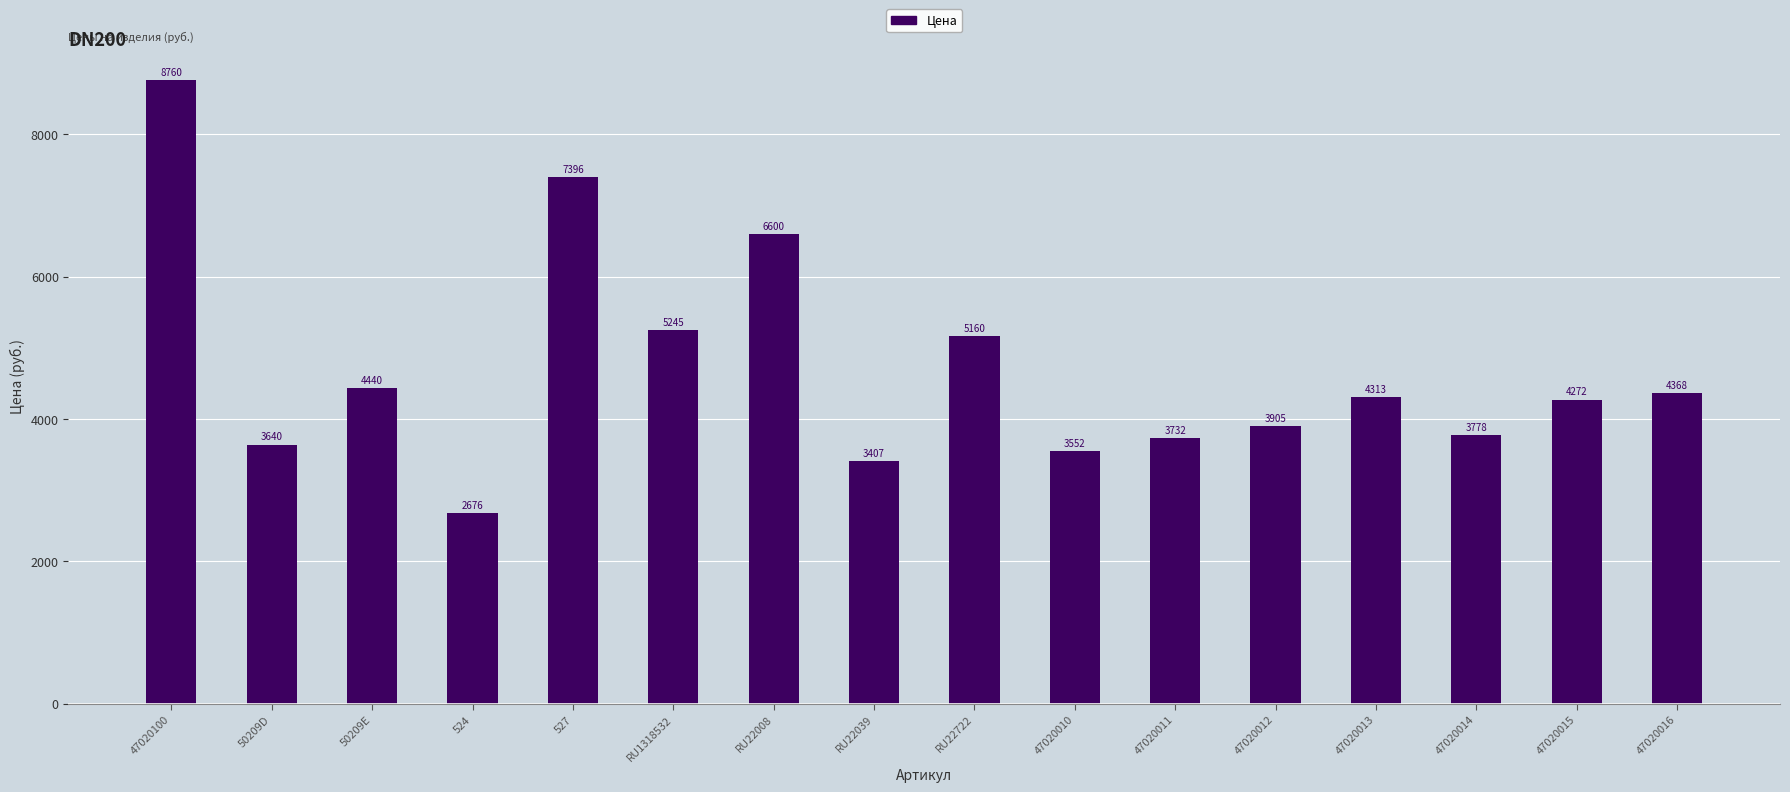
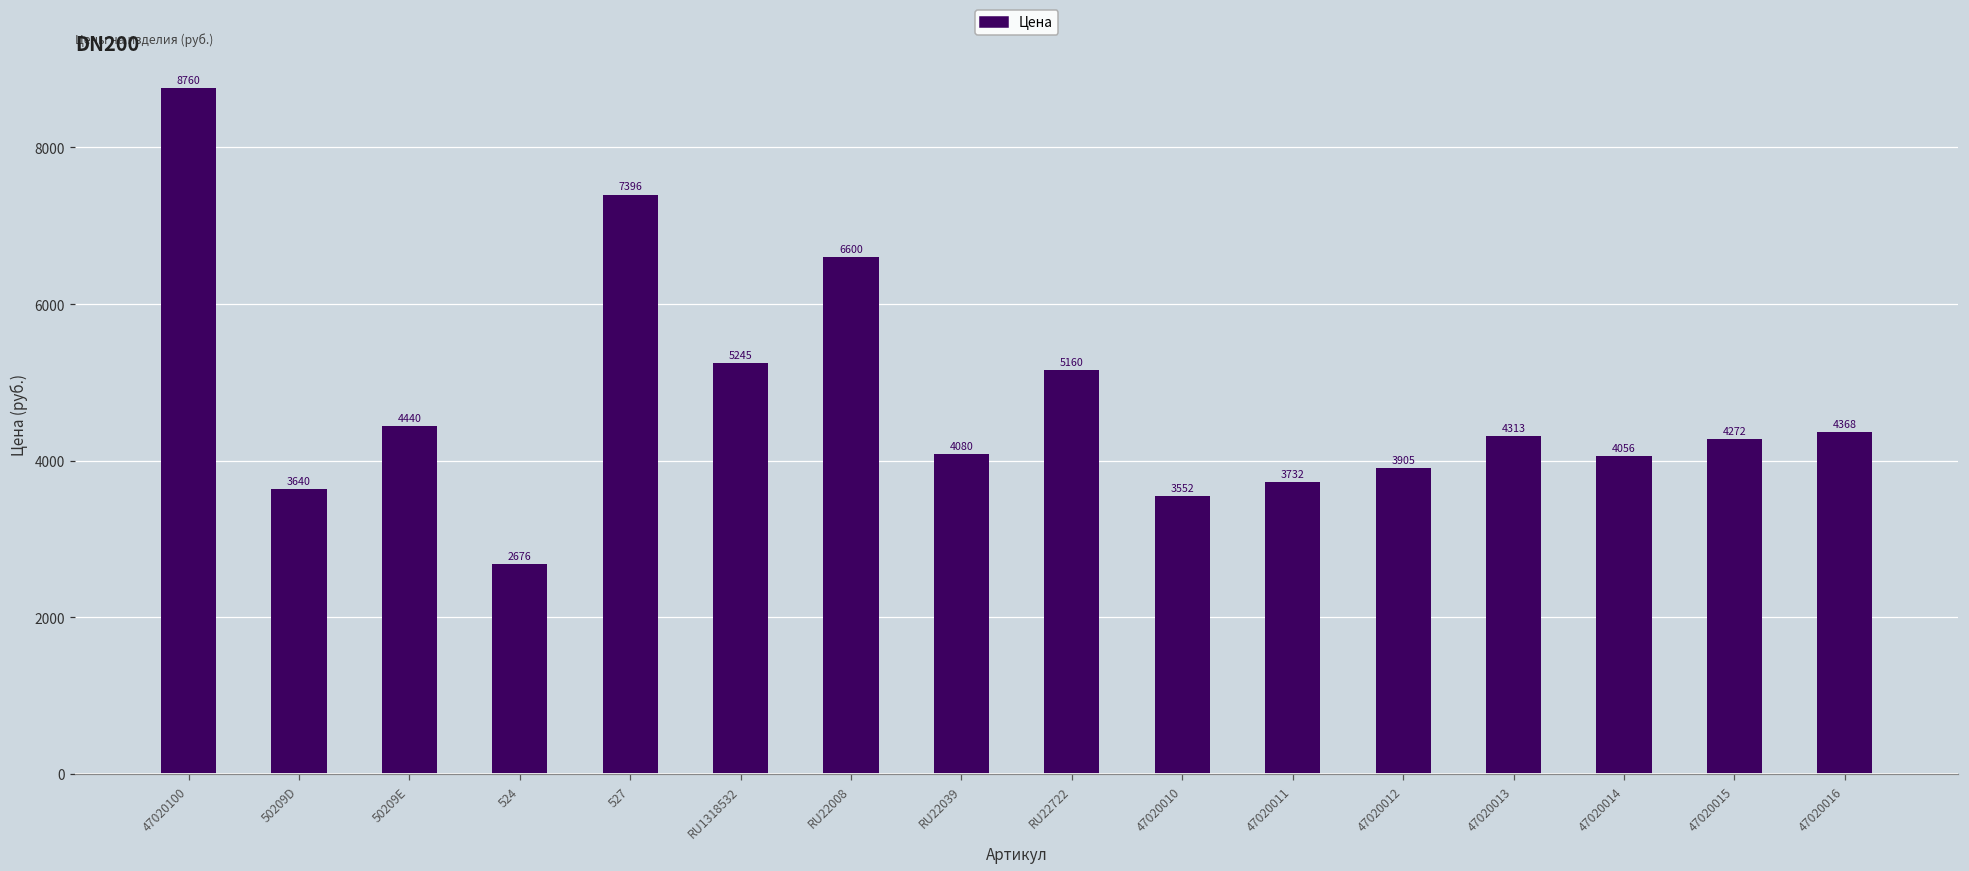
RU22039: 3407 -> 4080
47020014: 3778 -> 4056
